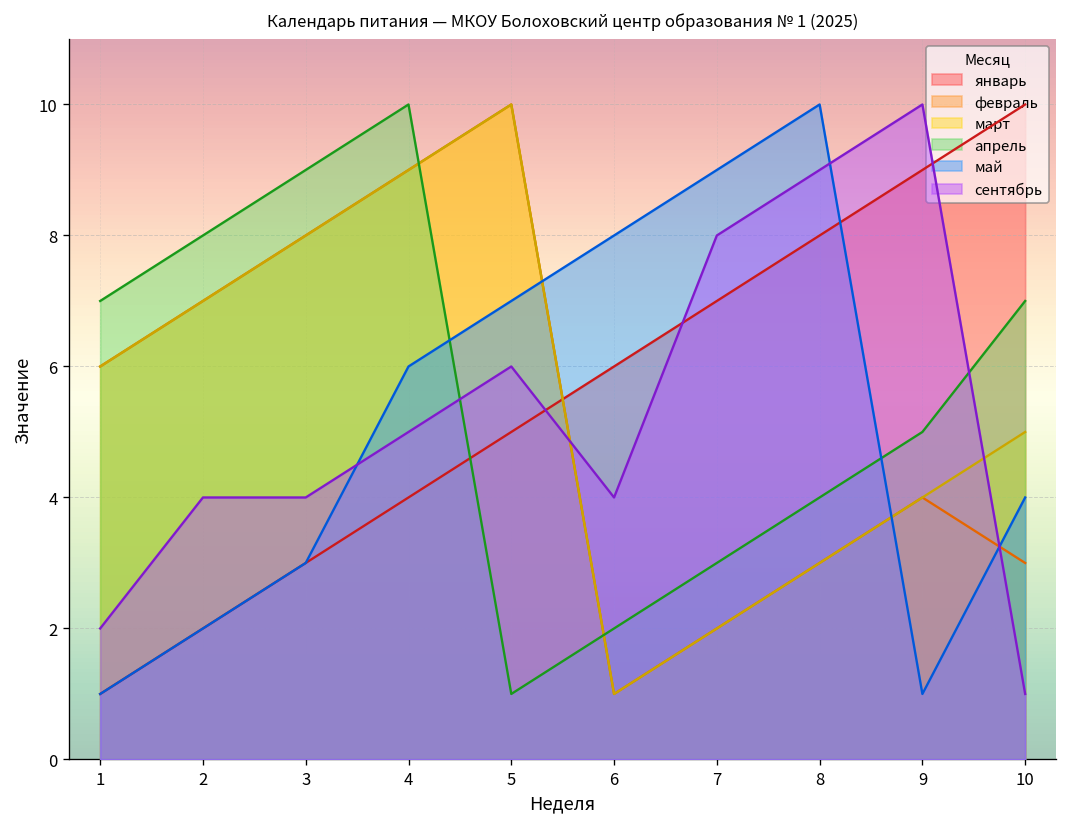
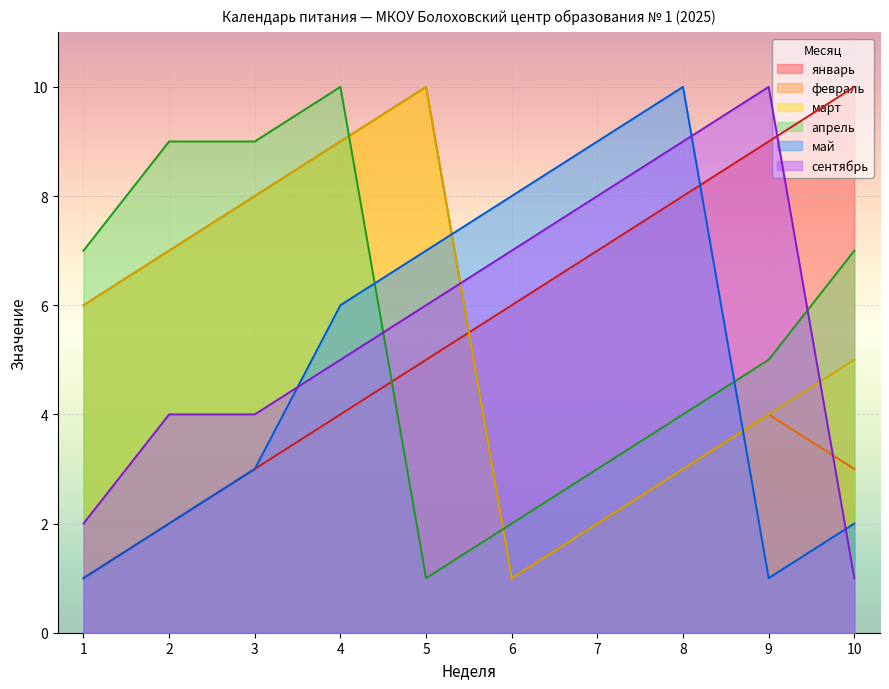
апрель, 2: 8 -> 9
сентябрь, 6: 4 -> 7
май, 10: 4 -> 2
